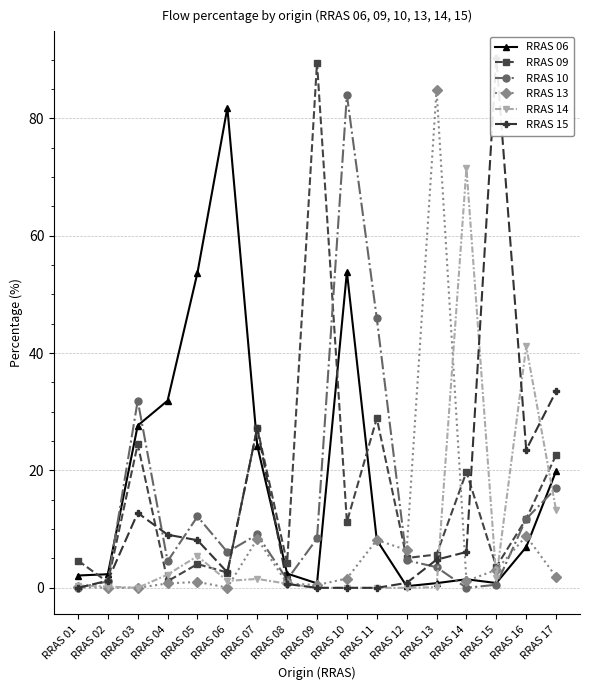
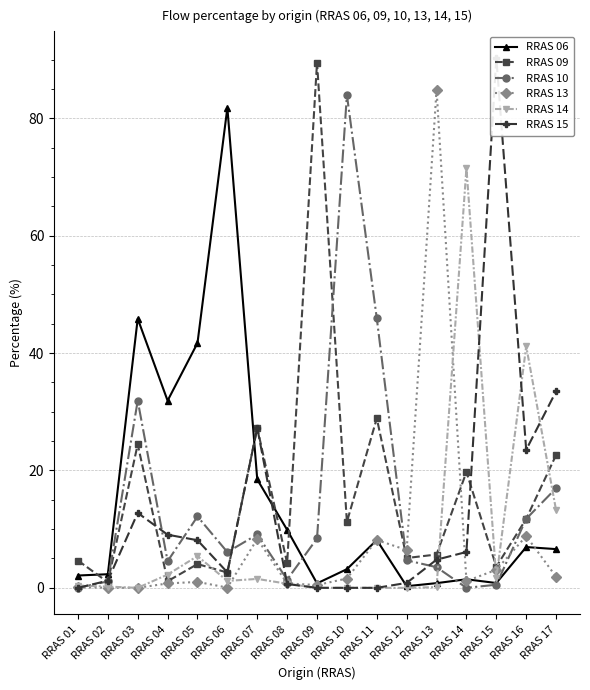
RRAS 06, RRAS 03: 28 -> 46
RRAS 06, RRAS 05: 54 -> 42
RRAS 06, RRAS 07: 24 -> 18
RRAS 06, RRAS 08: 2 -> 10
RRAS 06, RRAS 10: 54 -> 3
RRAS 06, RRAS 17: 20 -> 7
